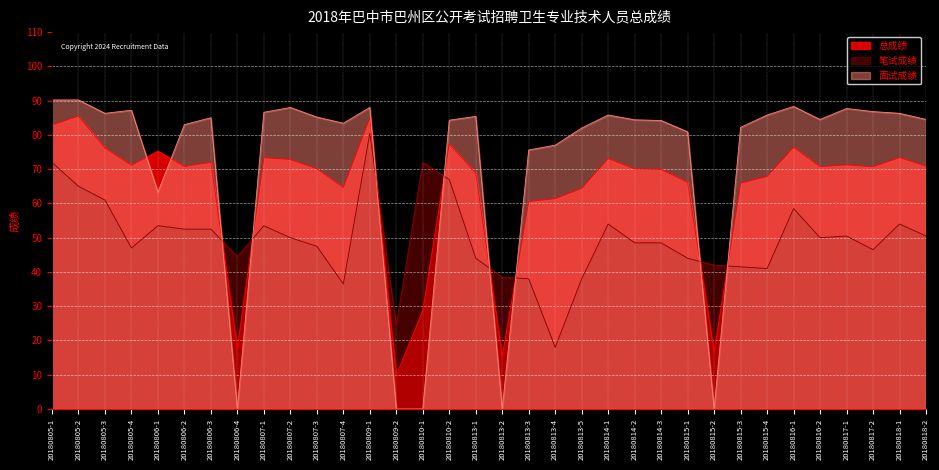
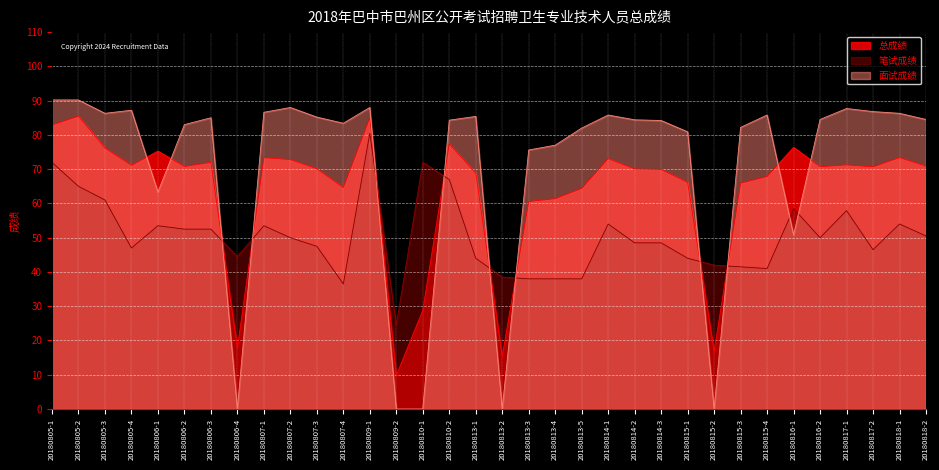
笔试成绩, 20180813-4: 18 -> 38
面试成绩, 20180816-1: 88 -> 51
笔试成绩, 20180817-1: 51 -> 58
